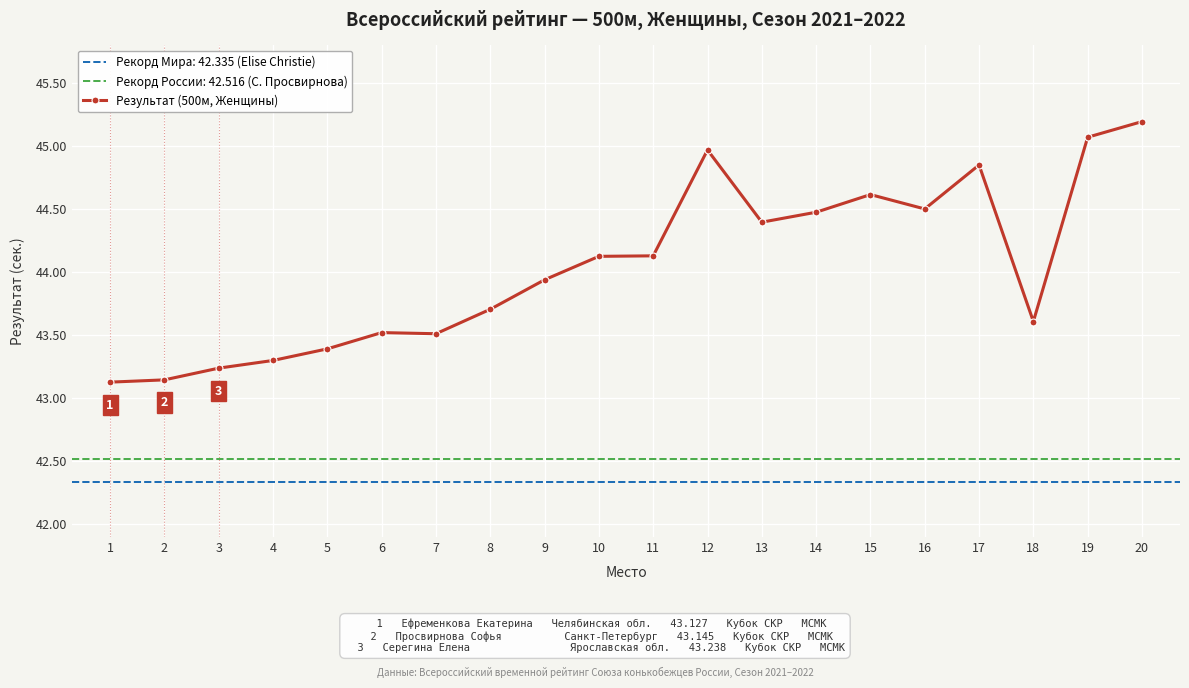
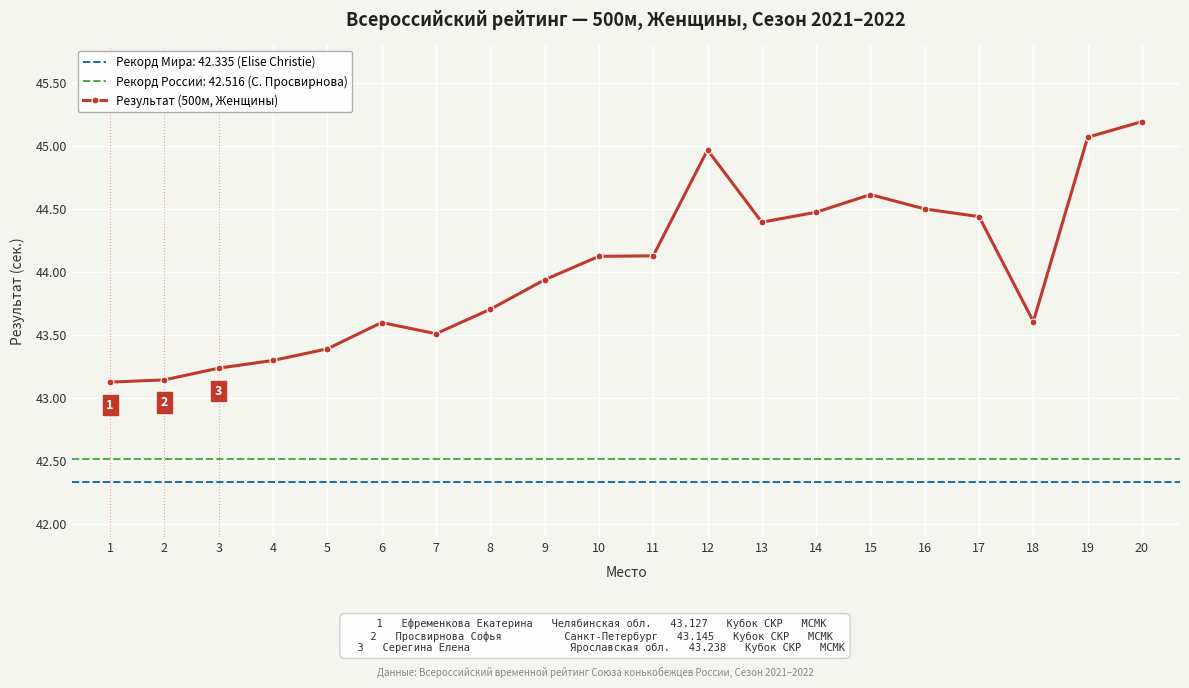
6: 43.52 -> 43.60
17: 44.85 -> 44.44
